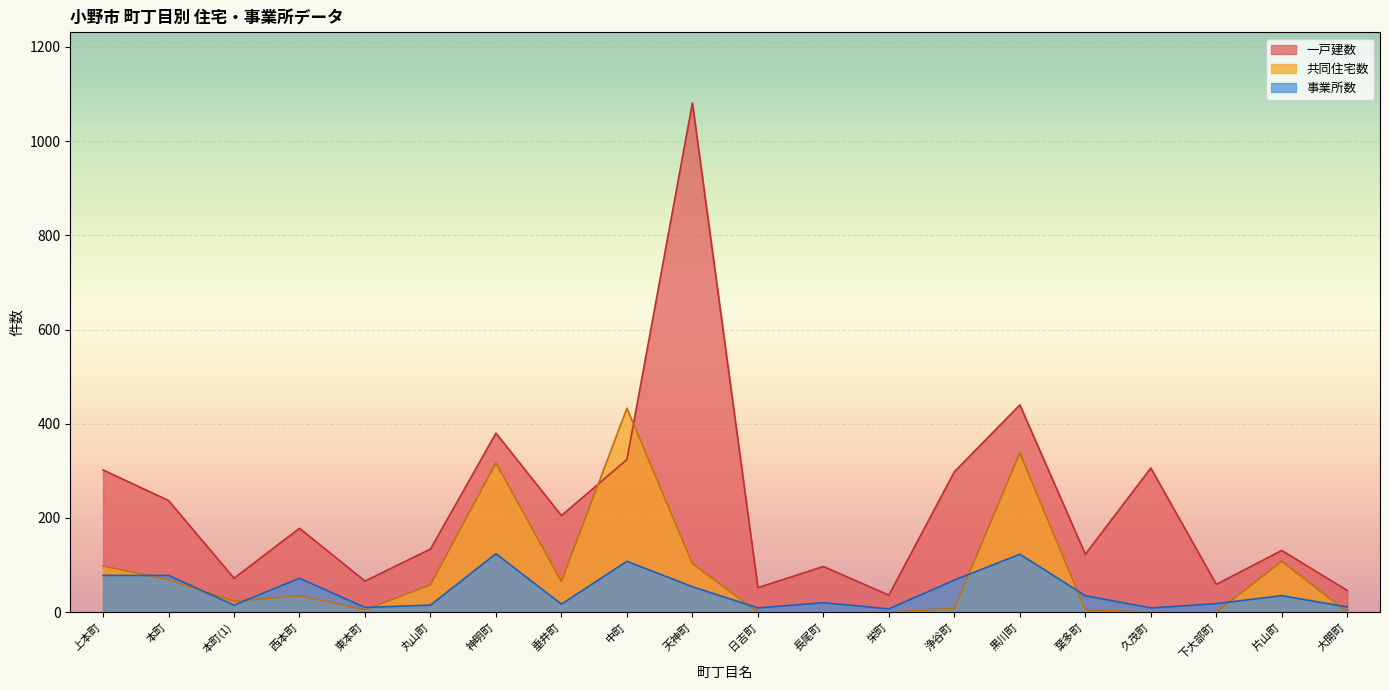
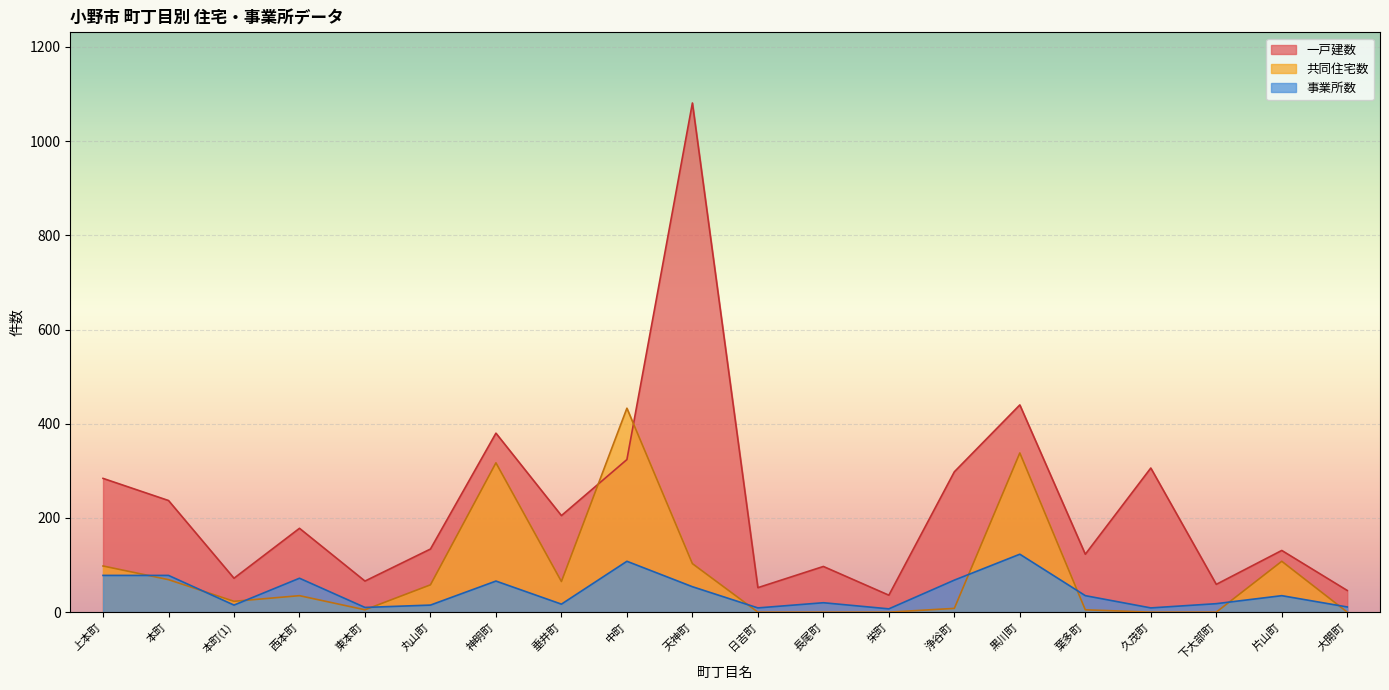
一戸建数, 上本町: 300 -> 280
事業所数, 神明町: 120 -> 70
